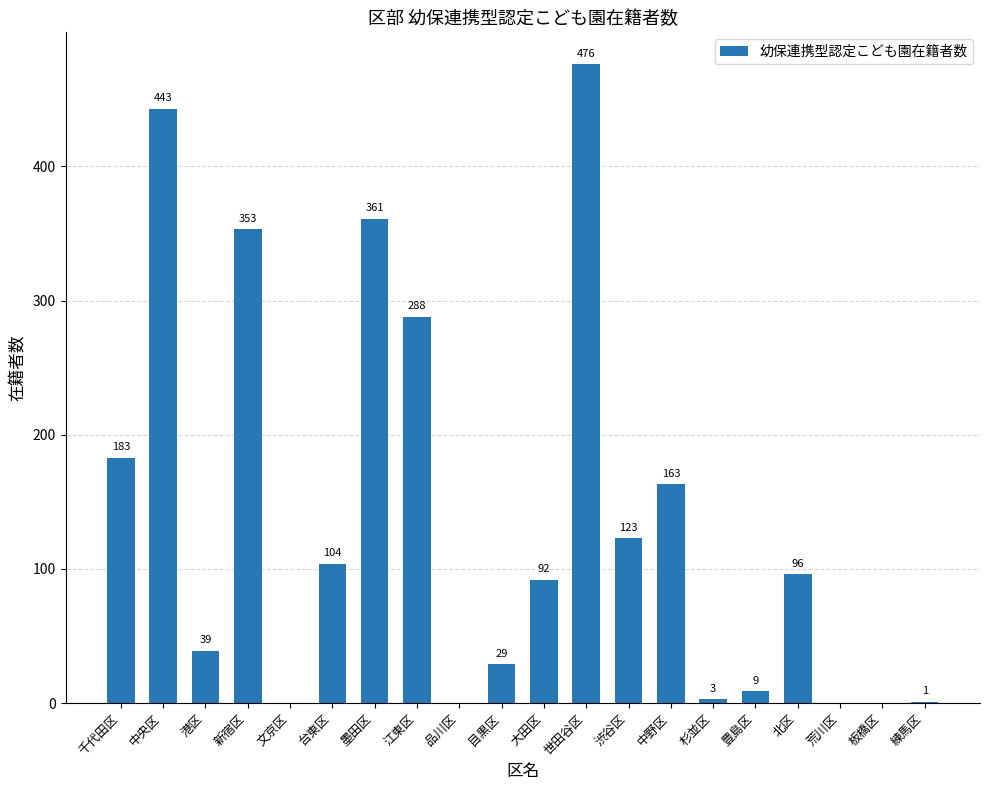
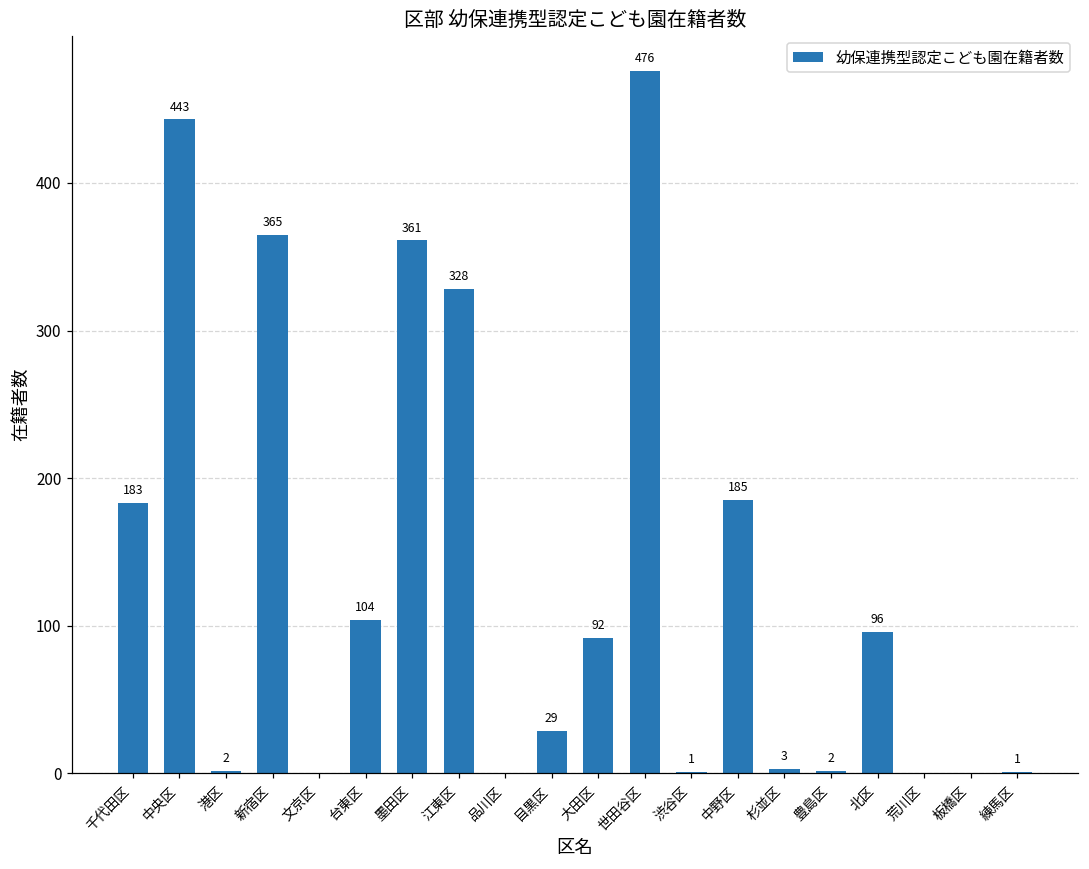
港区: 39 -> 2
新宿区: 353 -> 365
江東区: 288 -> 328
渋谷区: 123 -> 1
中野区: 163 -> 185
豊島区: 9 -> 2
